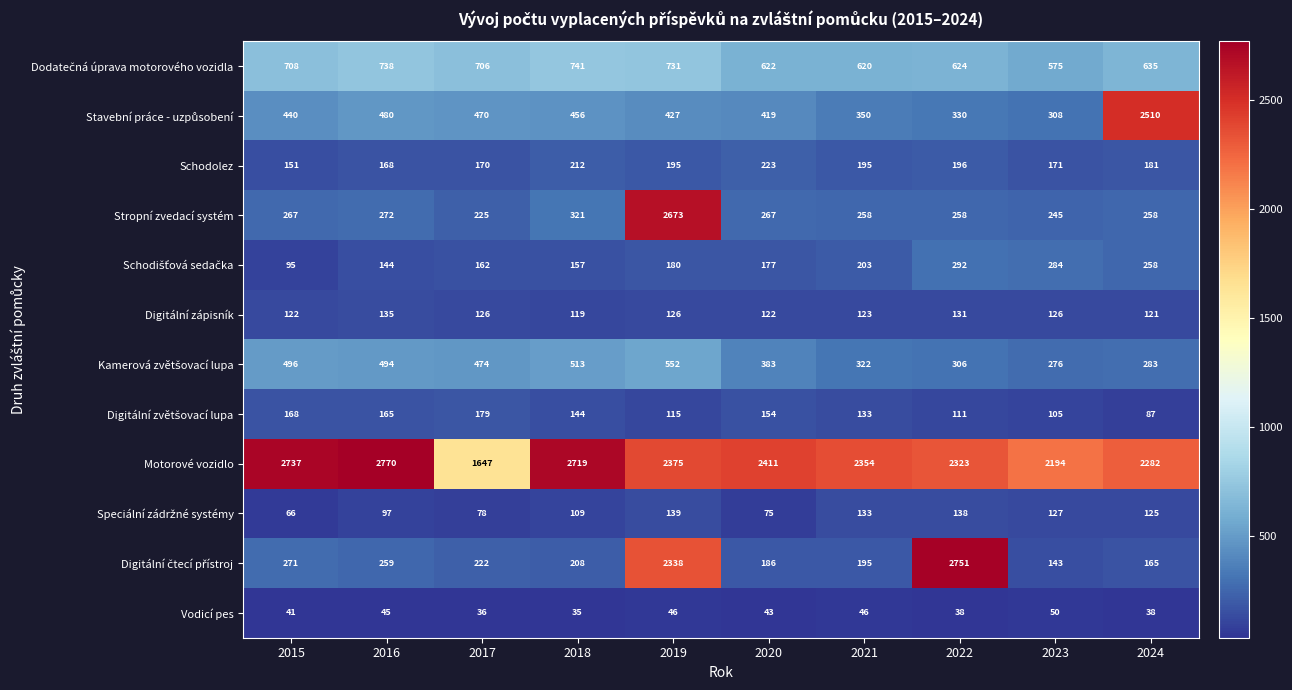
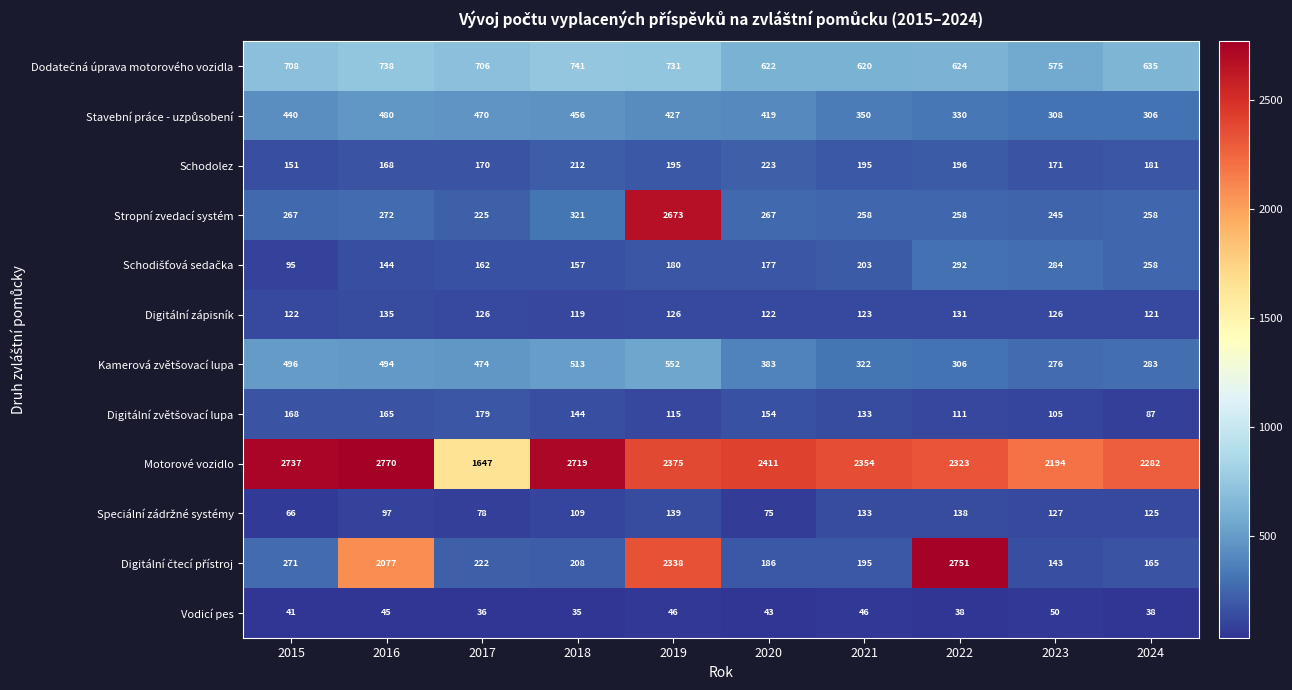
Stavební práce - uzpůsobení, 2024: 2510 -> 306
Digitální čtecí přístroj, 2016: 259 -> 2077
